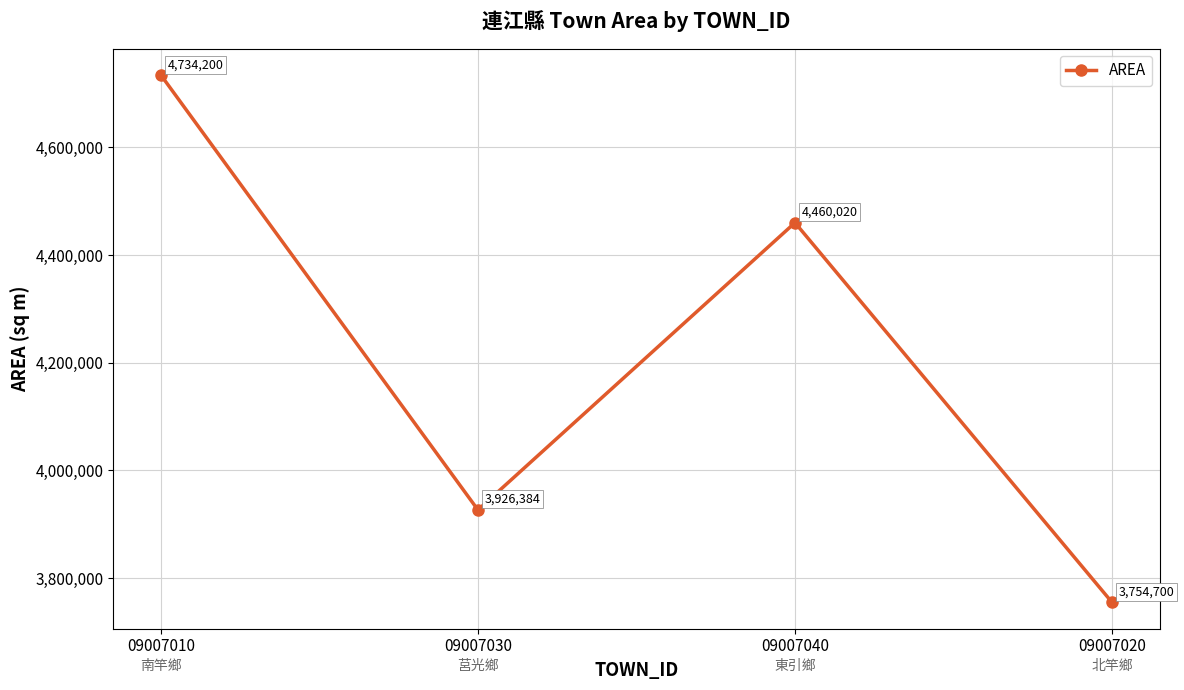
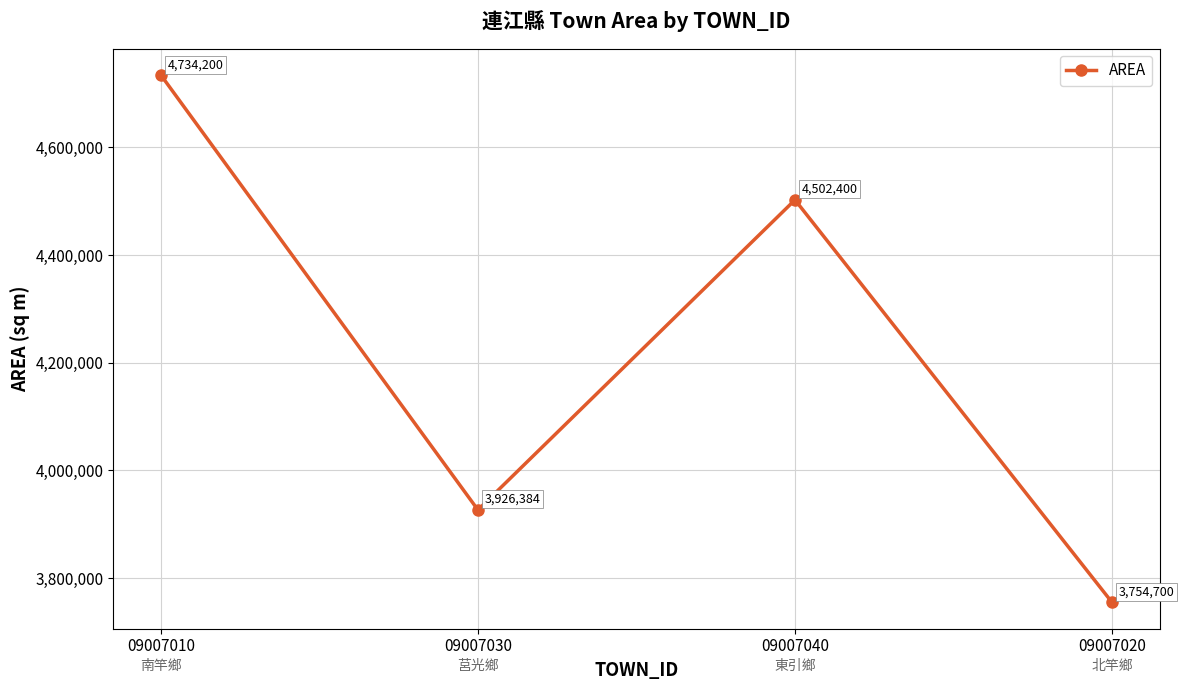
09007040: 4,460,020 -> 4,502,400
